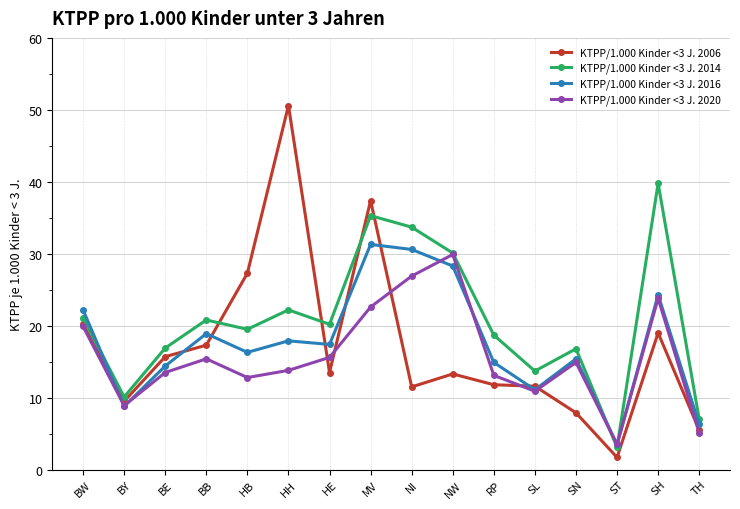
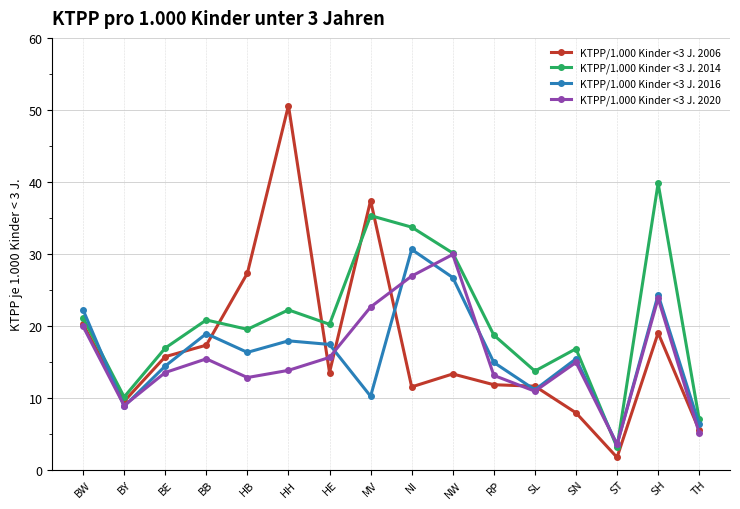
KTPP/1.000 Kinder <3 J. 2016, MV: 31 -> 10
KTPP/1.000 Kinder <3 J. 2016, NW: 28 -> 27
